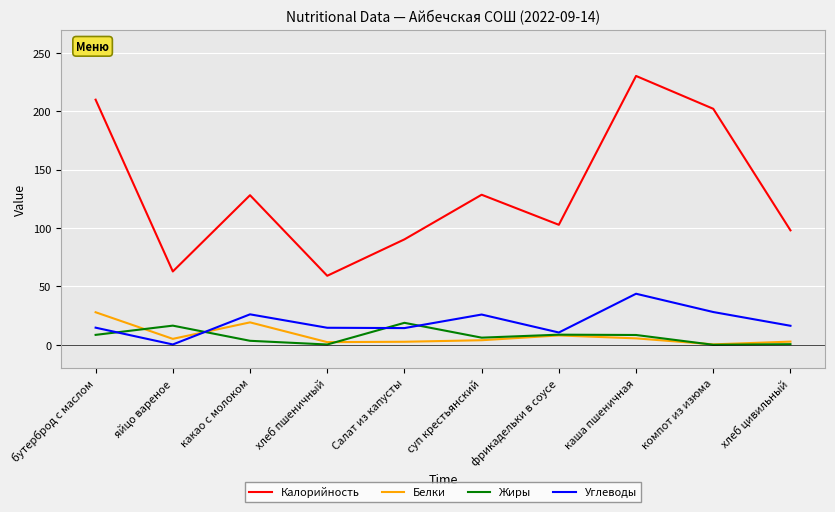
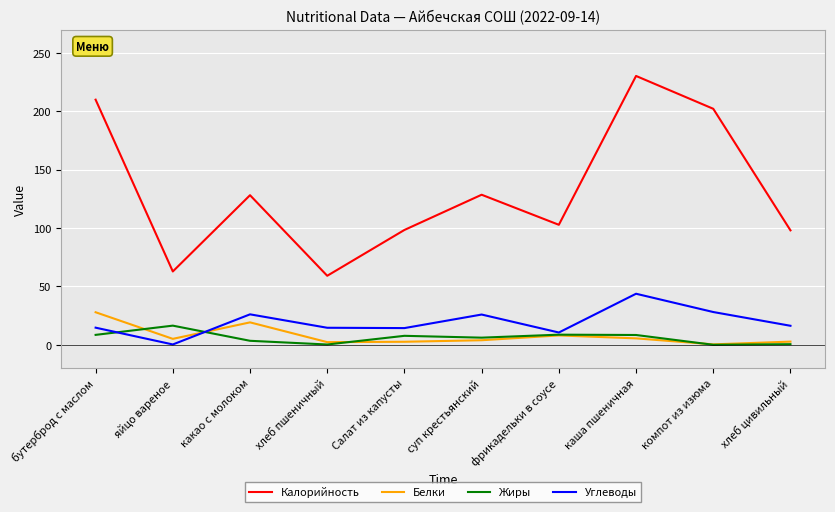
Калорийность, Салат из капусты: 90 -> 98
Жиры, Салат из капусты: 19 -> 8
